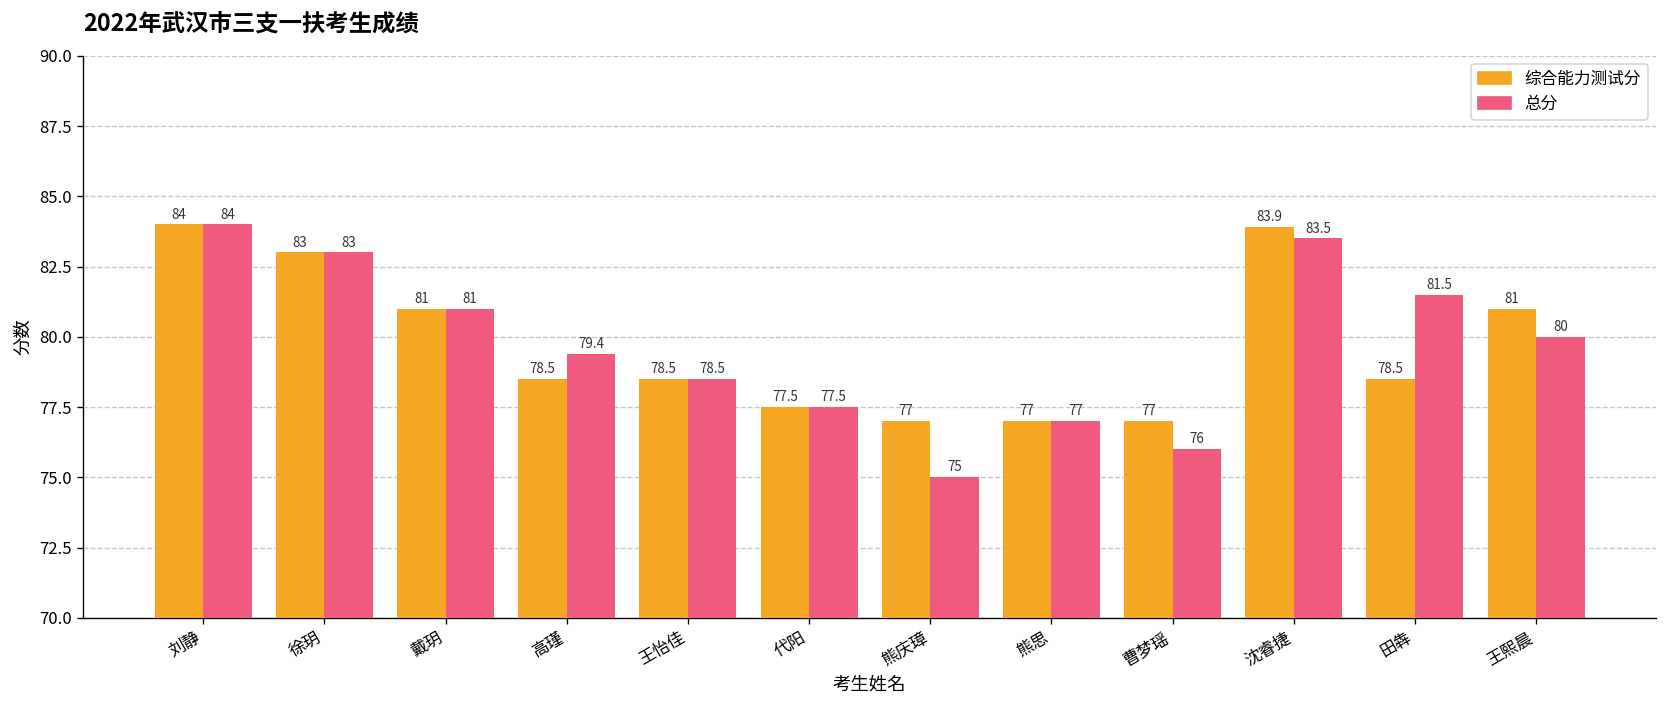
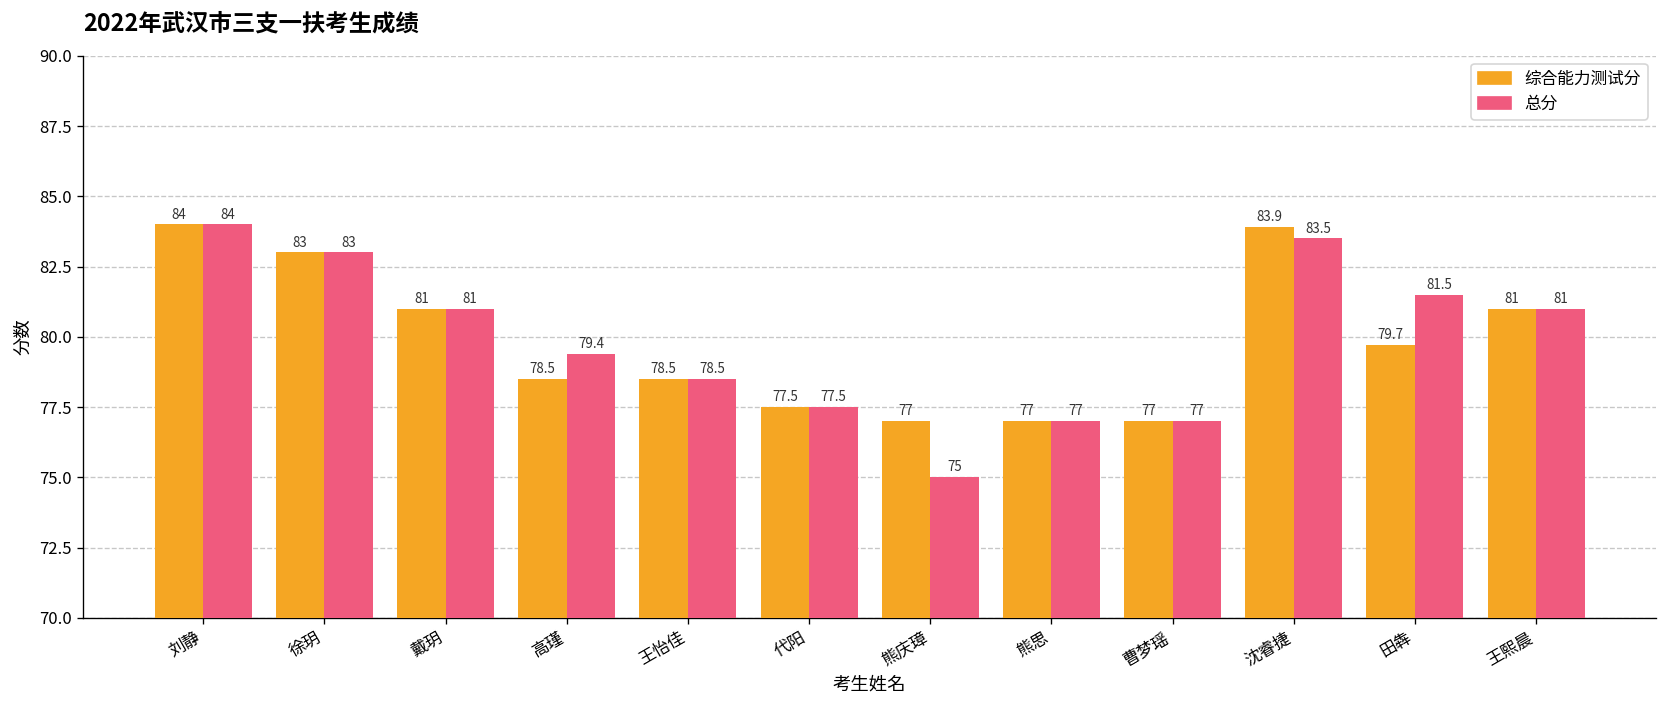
总分, 曹梦瑶: 76 -> 77
综合能力测试分, 田犇: 78.5 -> 79.7
总分, 王熙晨: 80 -> 81
